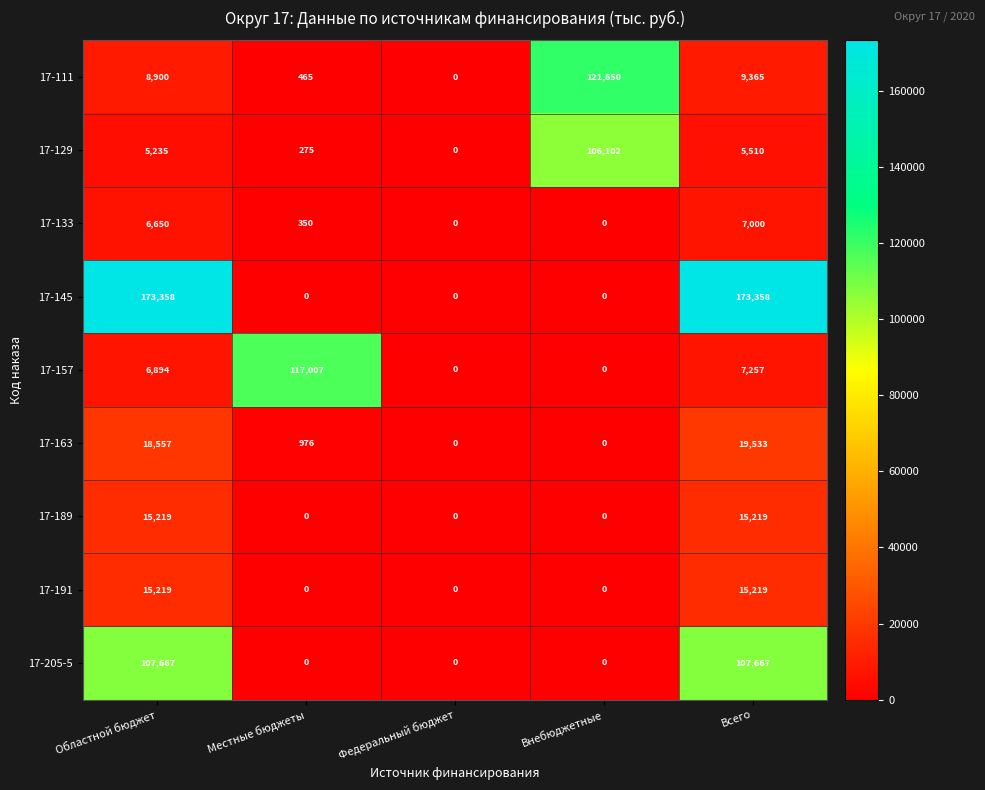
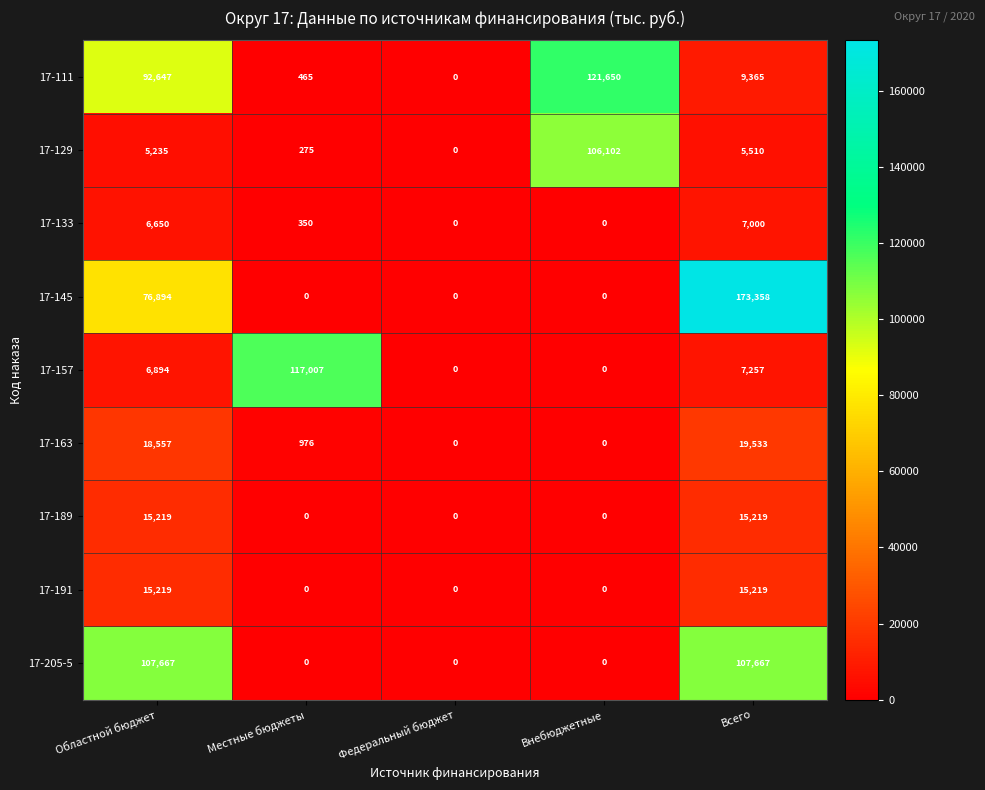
17-111, Областной бюджет: 8,900 -> 92,647
17-145, Областной бюджет: 173,358 -> 76,894
